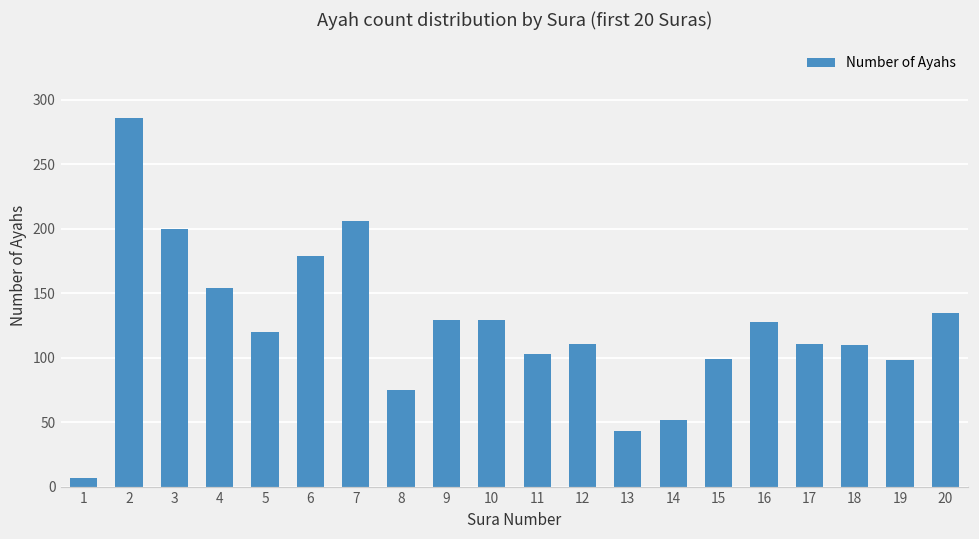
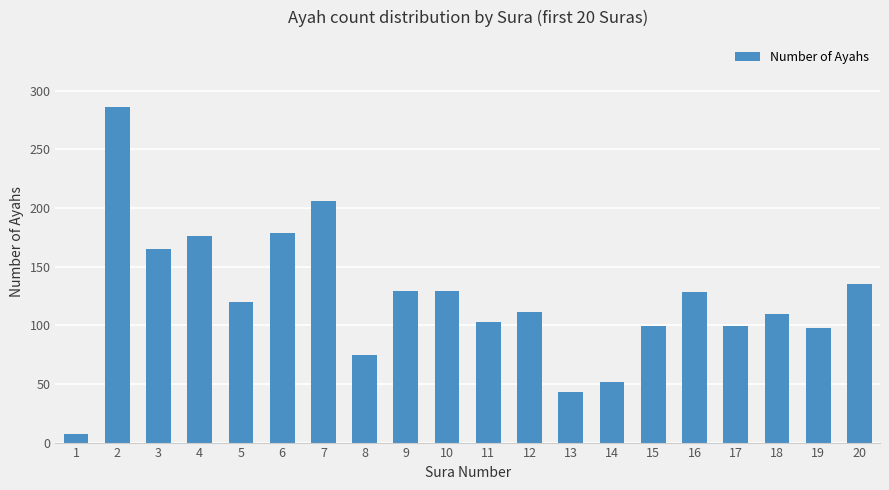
3: 200 -> 165
4: 154 -> 176
17: 111 -> 99
